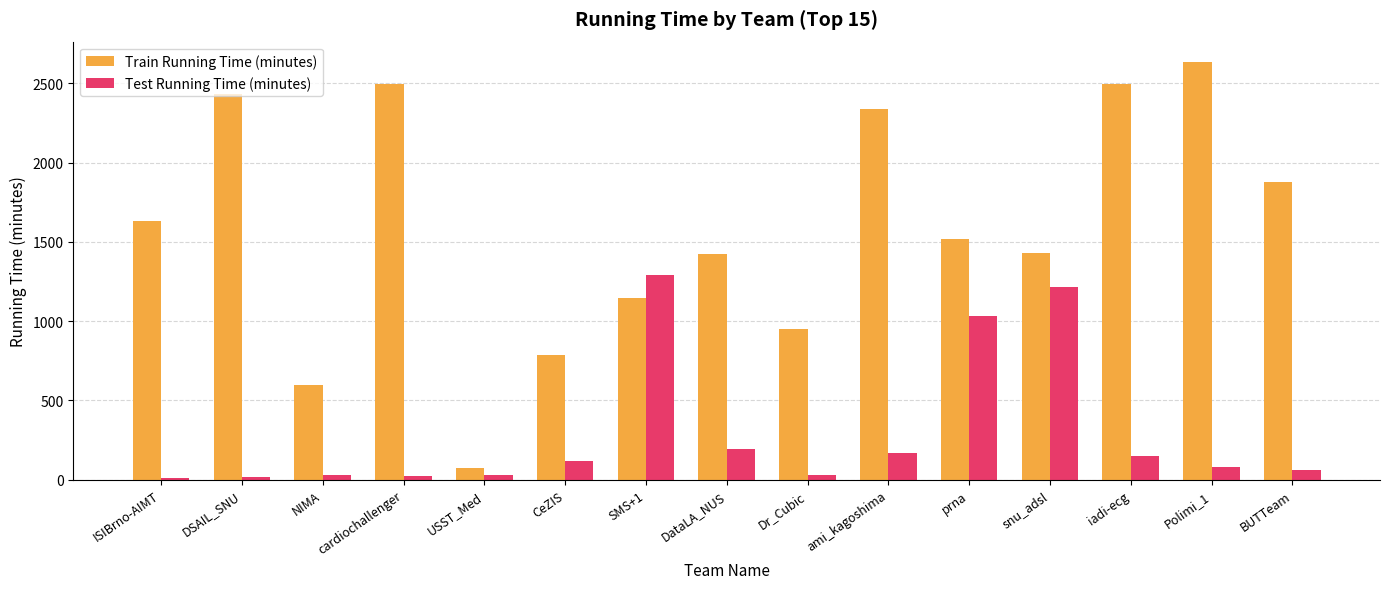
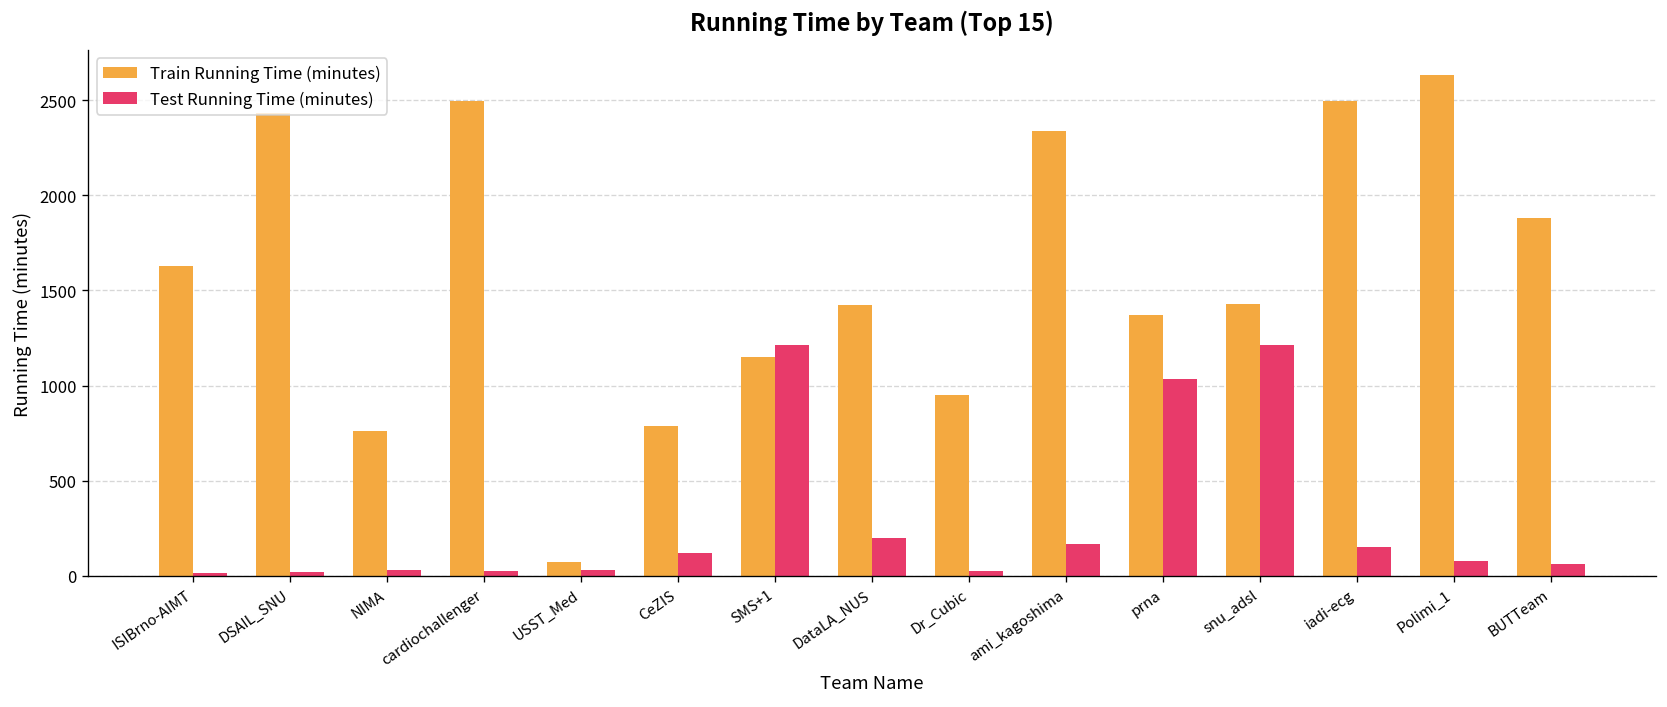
Train Running Time (minutes), NIMA: 600 -> 760
Test Running Time (minutes), SMS+1: 1290 -> 1220
Train Running Time (minutes), prna: 1520 -> 1370
